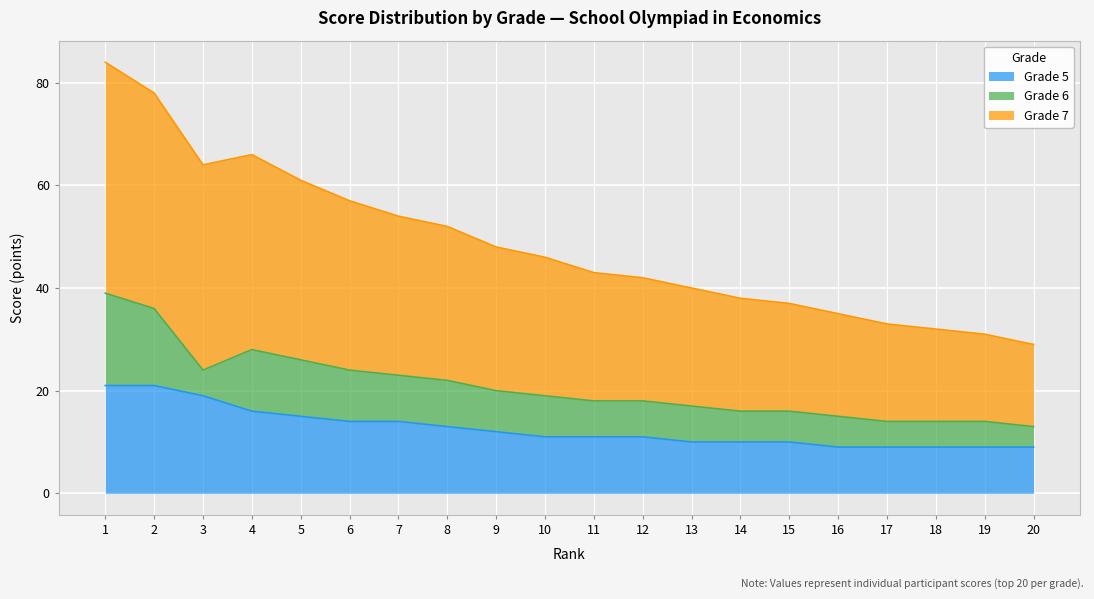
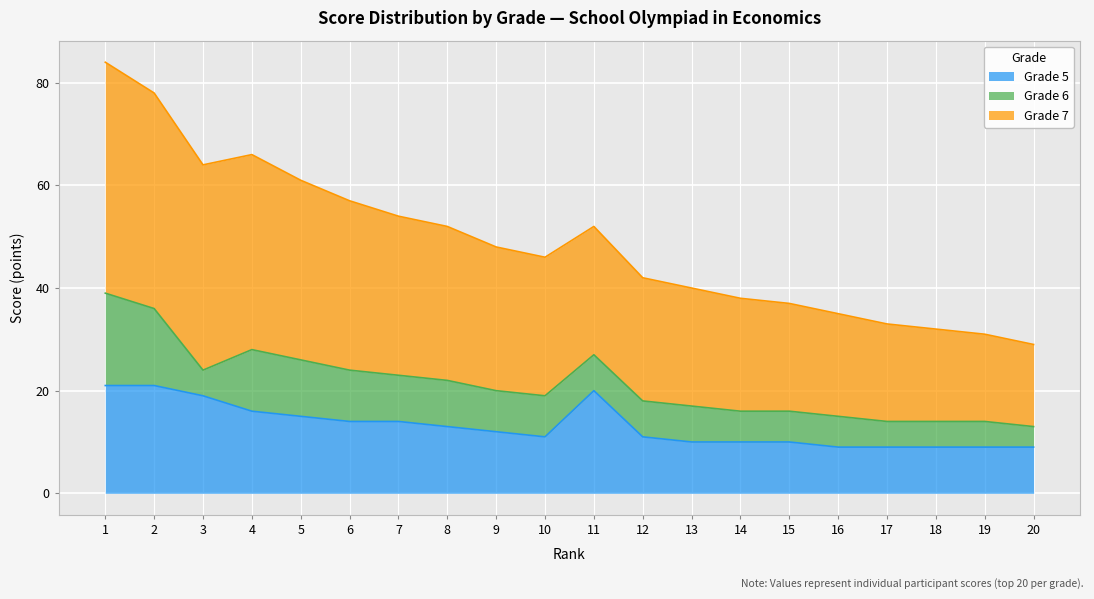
Grade 5, 11: 11 -> 20
